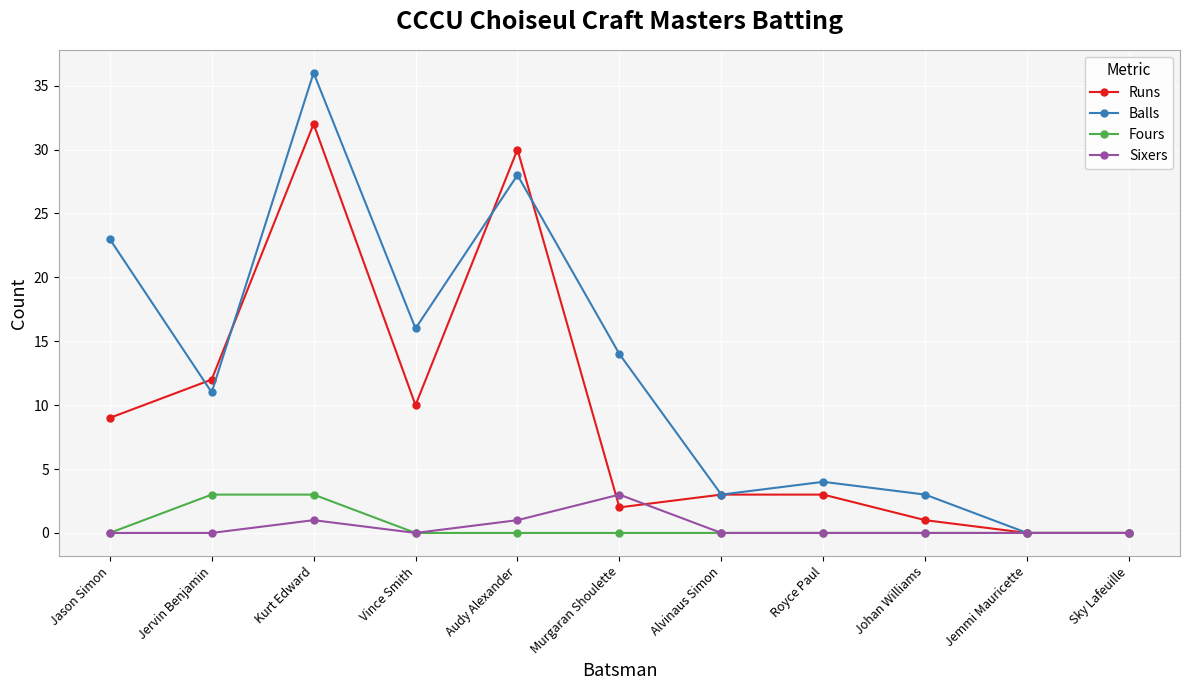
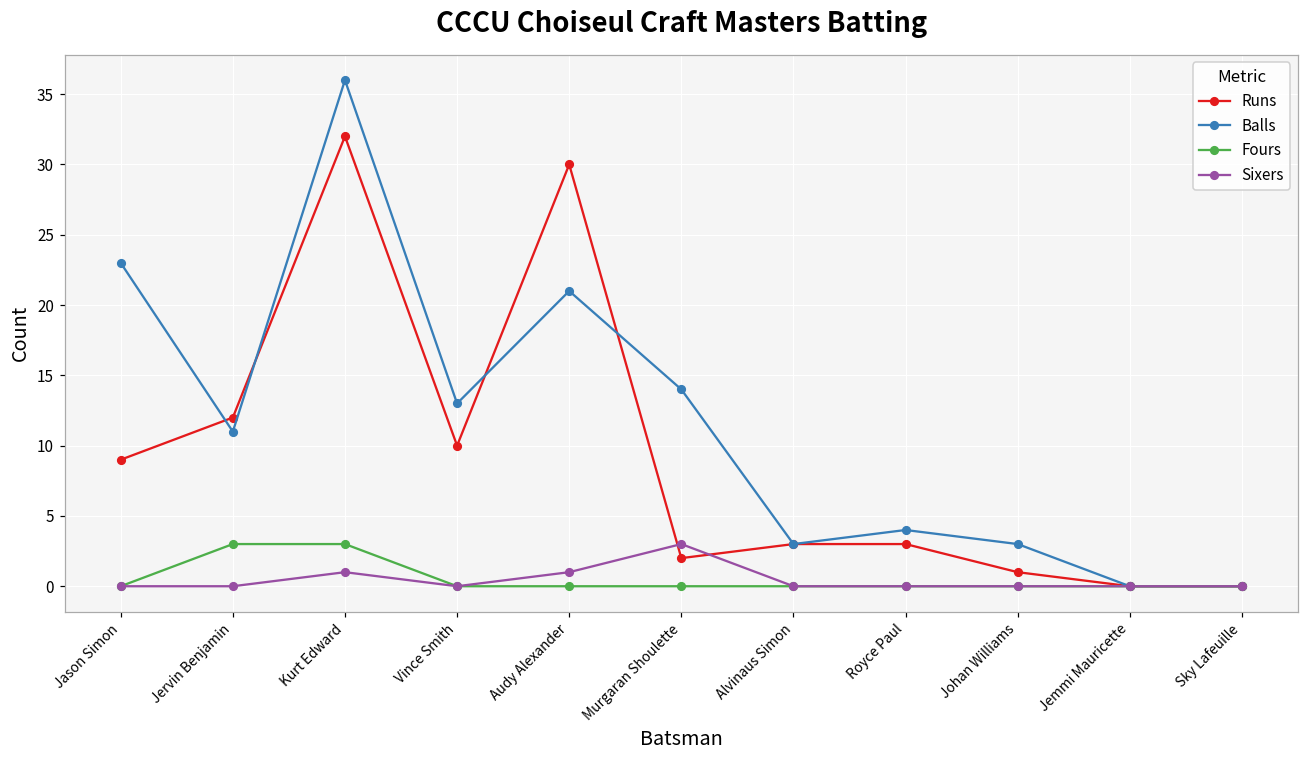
Balls, Vince Smith: 16 -> 13
Balls, Audy Alexander: 28 -> 21
